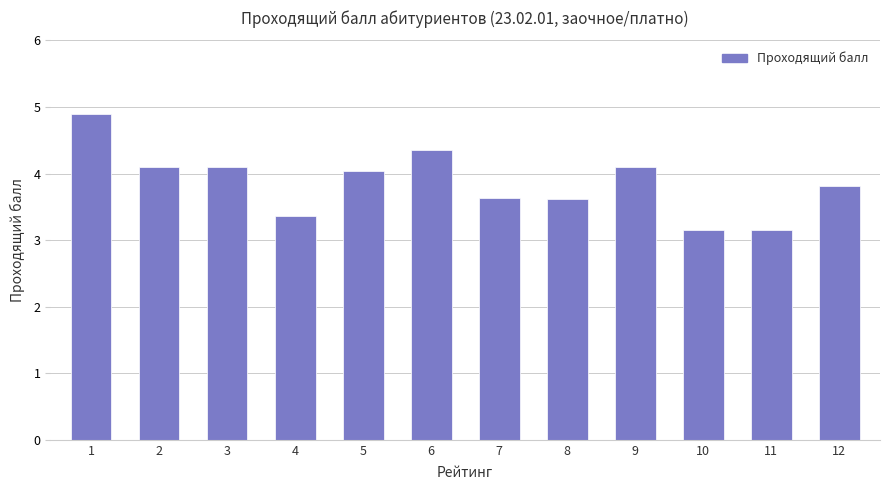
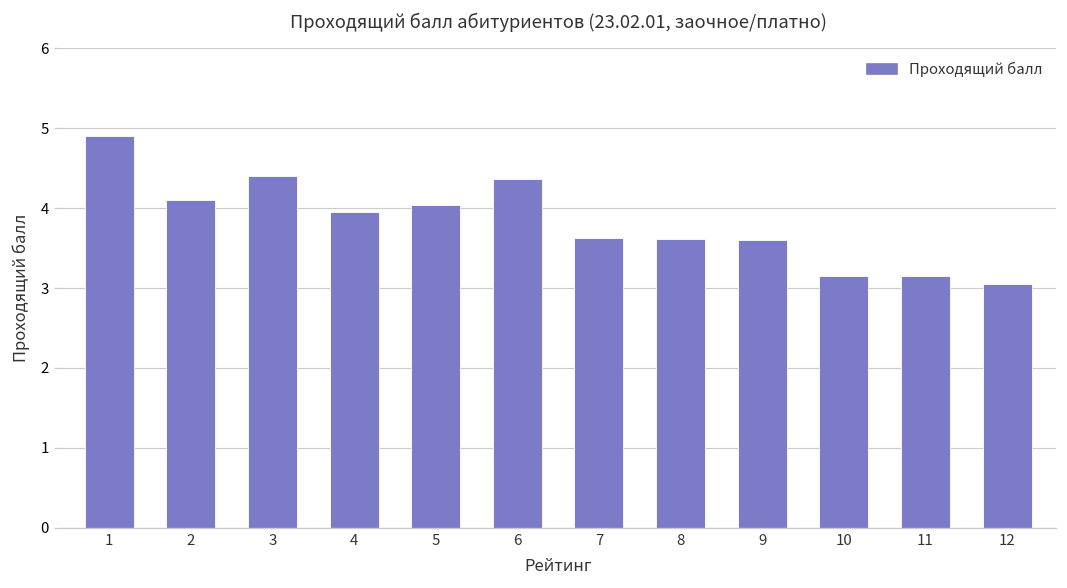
3: 4.1 -> 4.4
4: 3.4 -> 4.0
9: 4.1 -> 3.6
12: 3.8 -> 3.1
